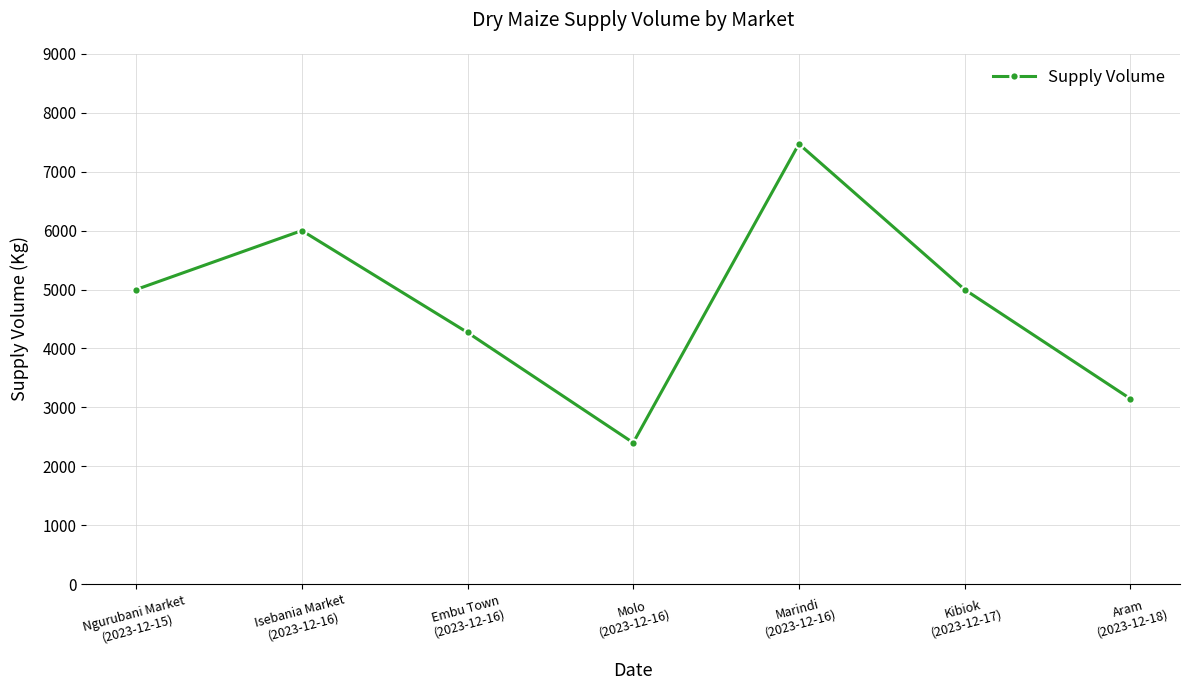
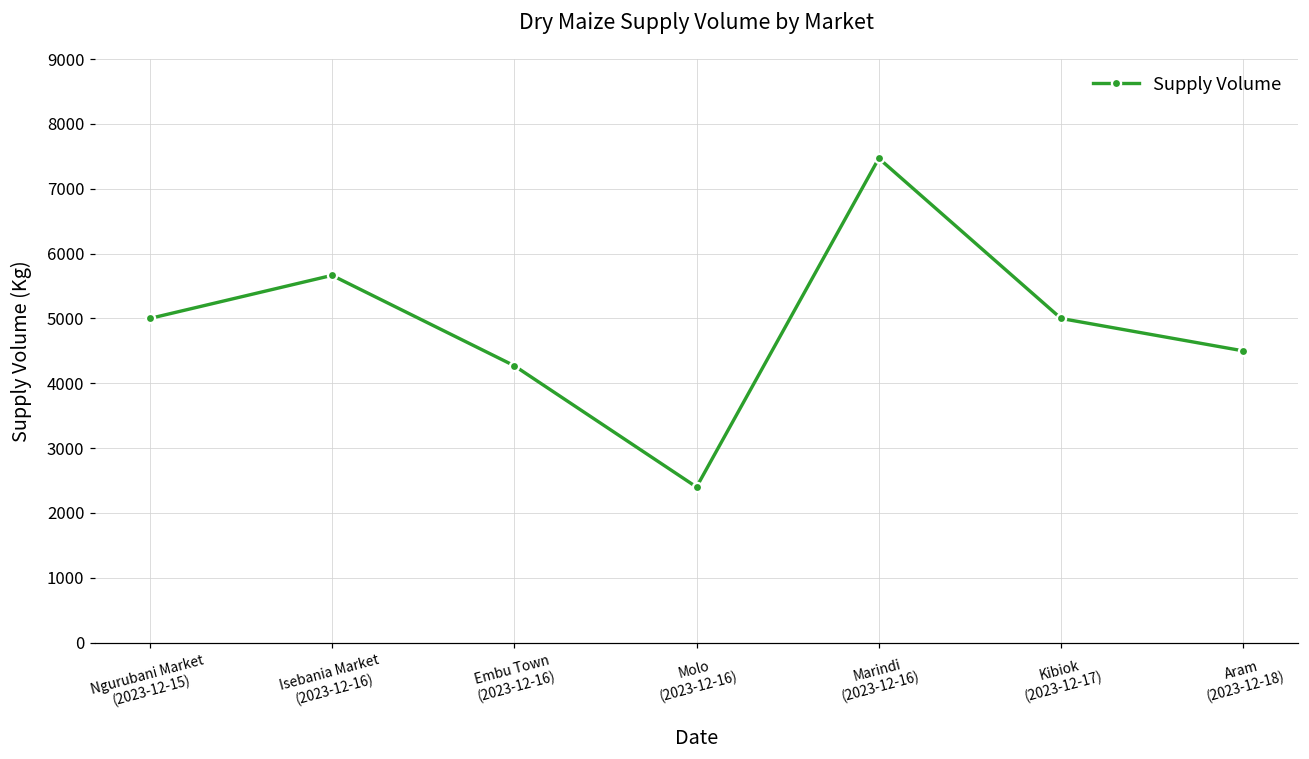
Isebania Market (2023-12-16): 6000 -> 5700
Aram (2023-12-18): 3100 -> 4500
